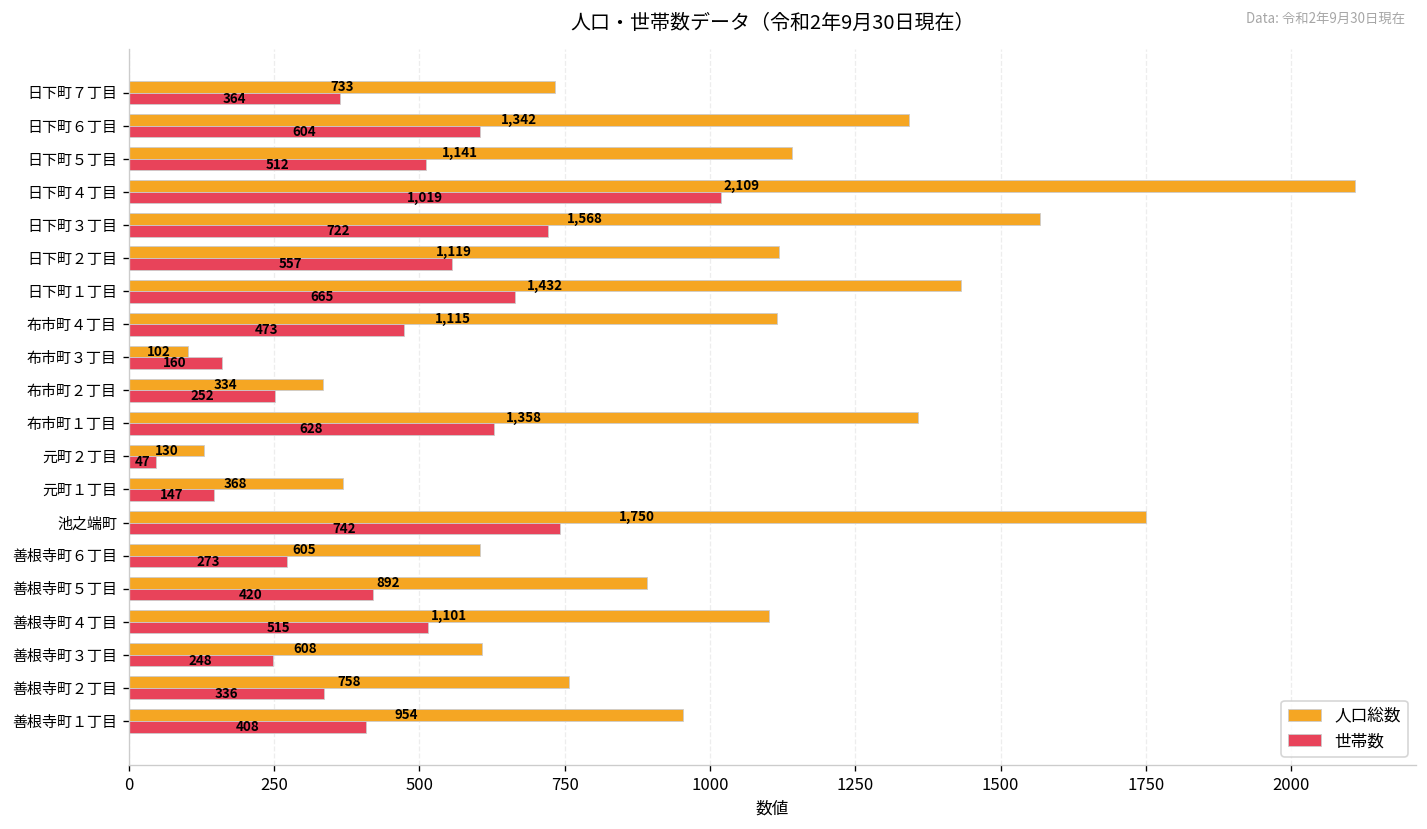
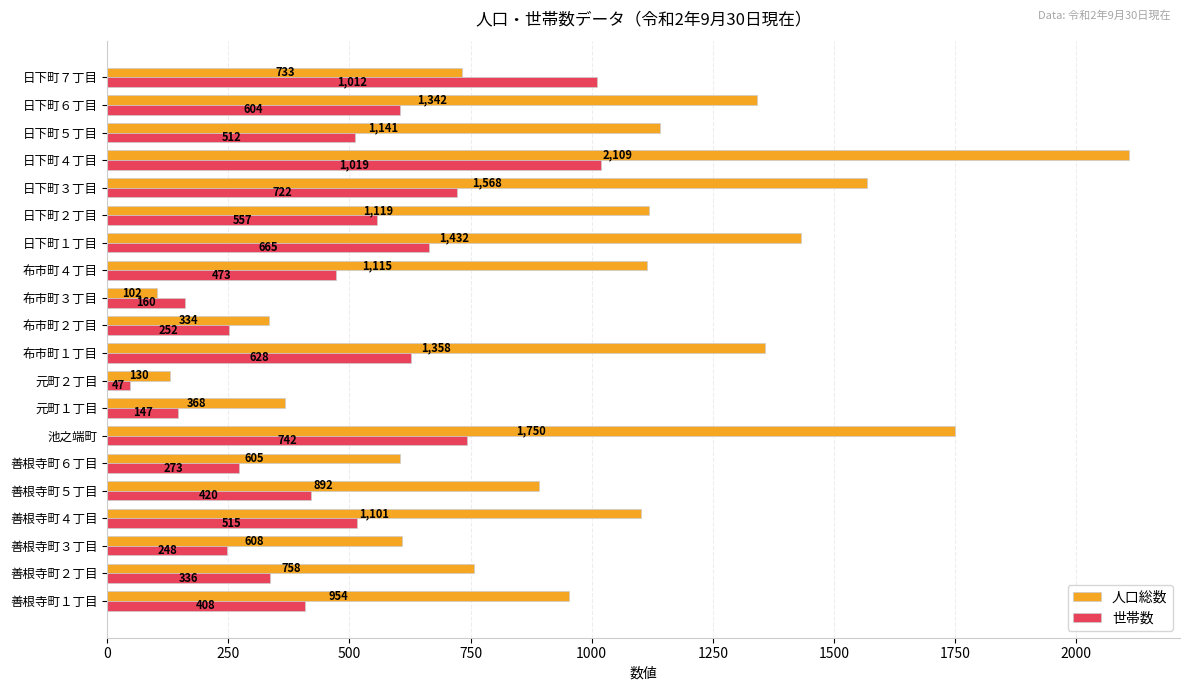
世帯数, 日下町７丁目: 364 -> 1,012
